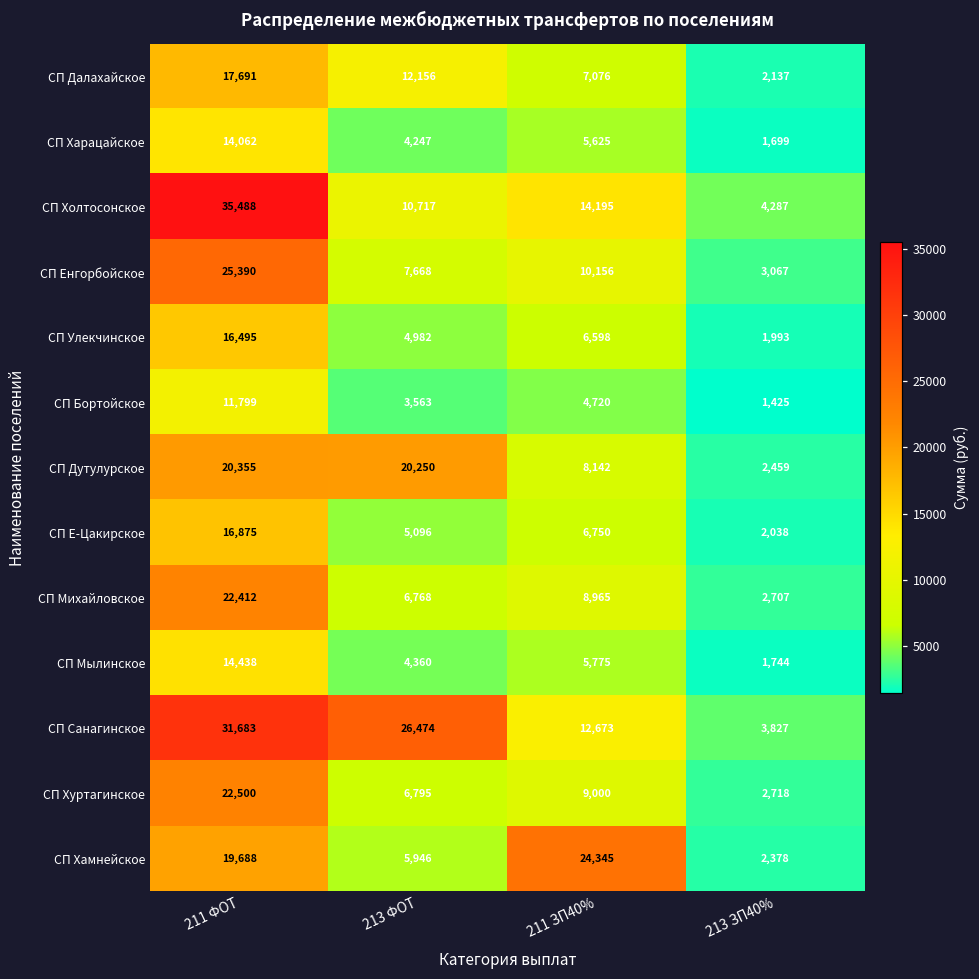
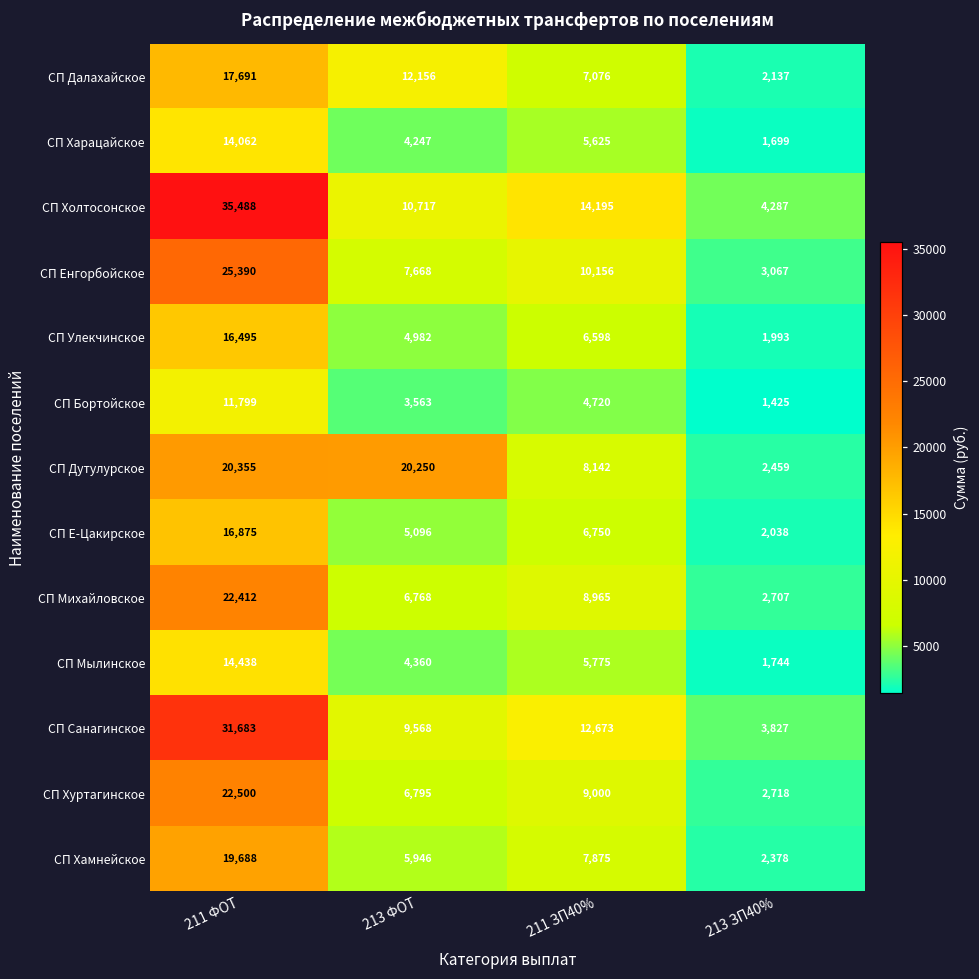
СП Санагинское, 213 ФОТ: 26,474 -> 9,568
СП Хамнейское, 211 ЗП40%: 24,345 -> 7,875
